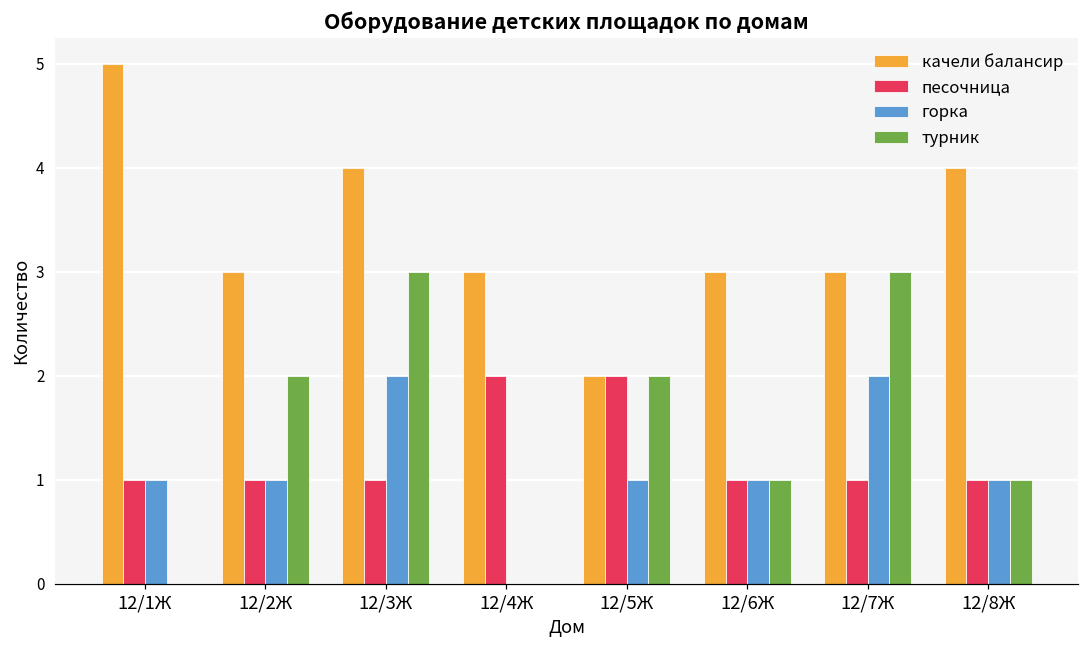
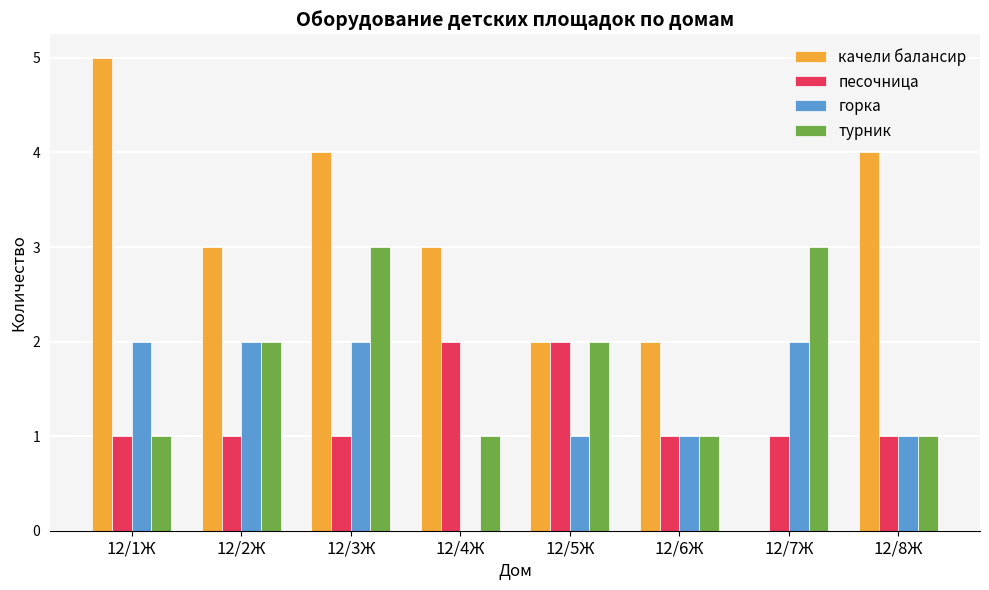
горка, 12/1Ж: 1 -> 2
турник, 12/1Ж: 0 -> 1
горка, 12/2Ж: 1 -> 2
турник, 12/4Ж: 0 -> 1
качели балансир, 12/6Ж: 3 -> 2
качели балансир, 12/7Ж: 3 -> 0
